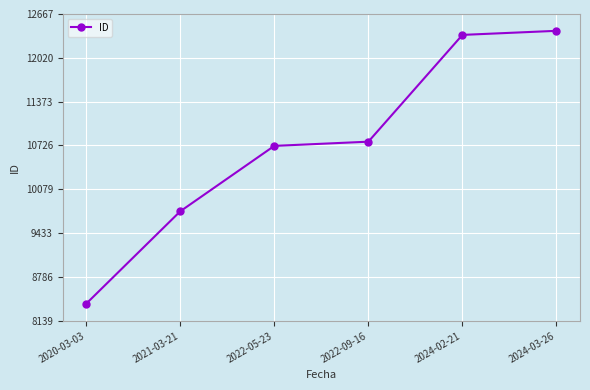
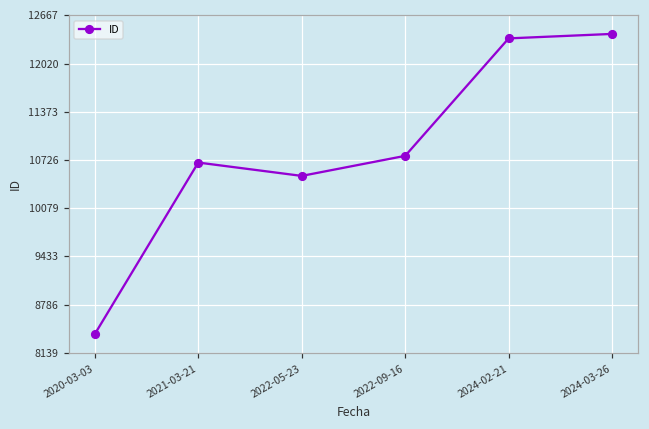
2021-03-21: 9800 -> 10700
2022-05-23: 10700 -> 10500
